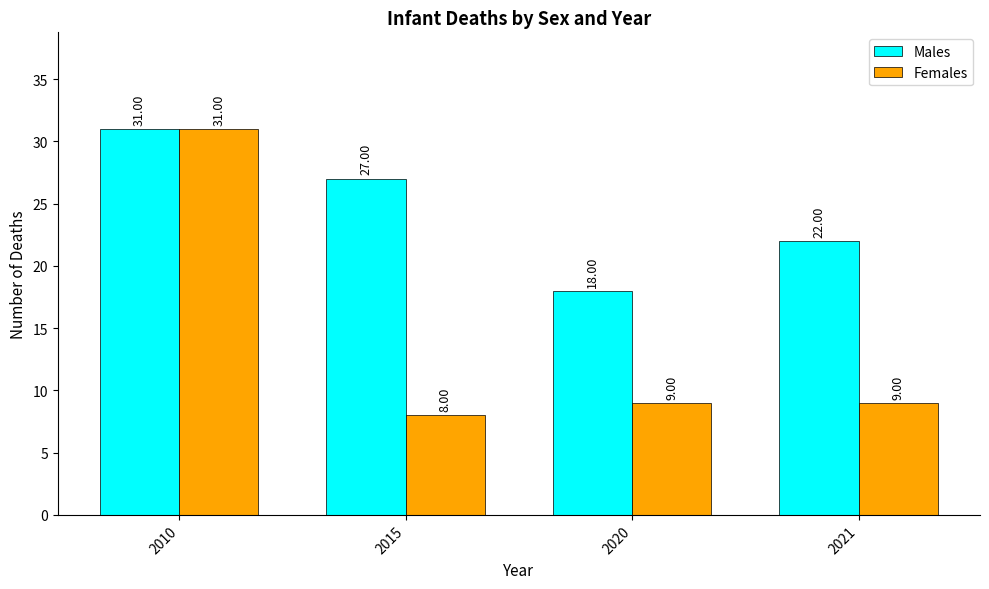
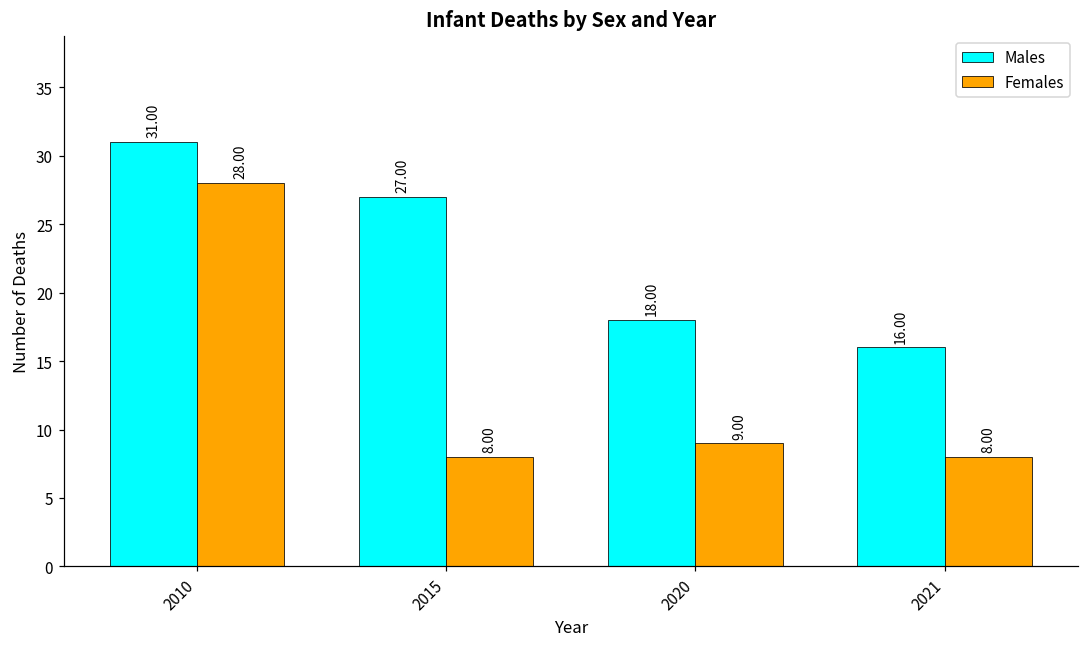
Females, 2010: 31.00 -> 28.00
Males, 2021: 22.00 -> 16.00
Females, 2021: 9.00 -> 8.00
